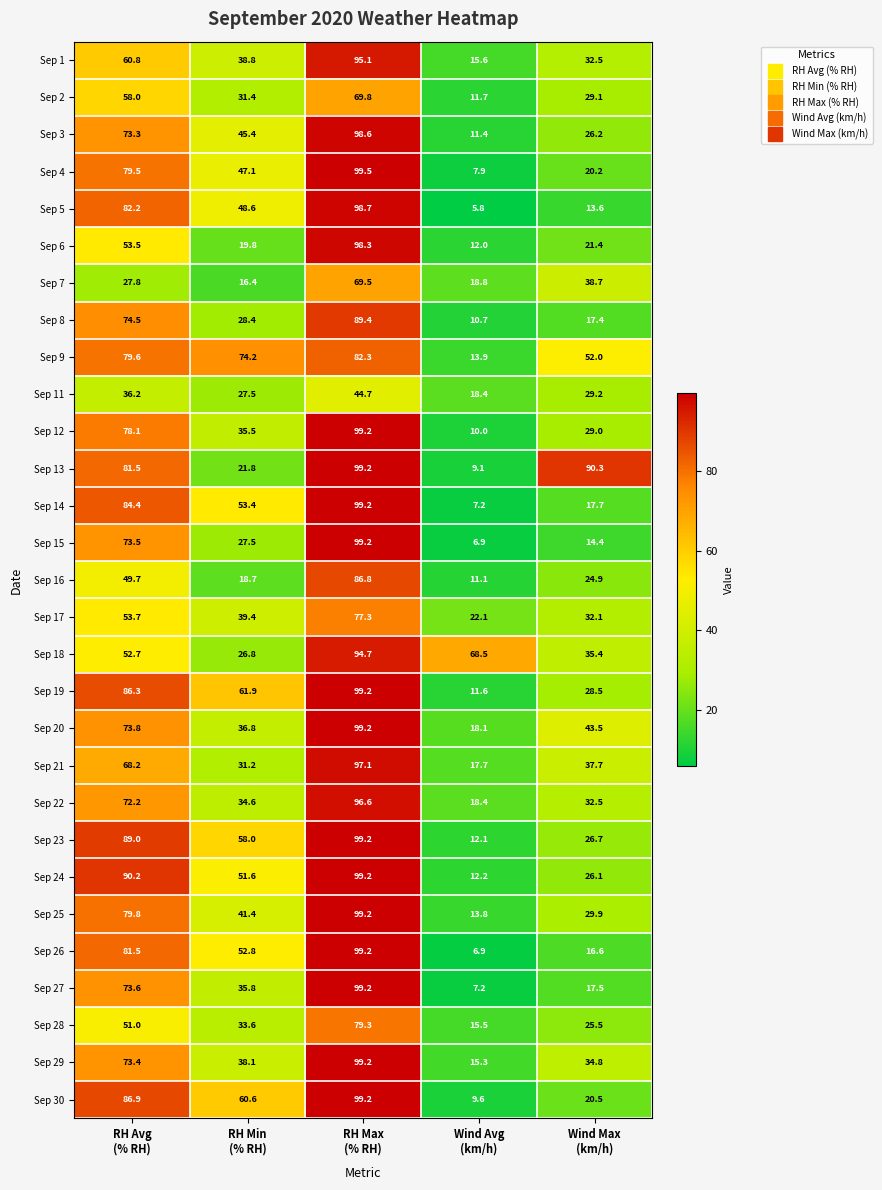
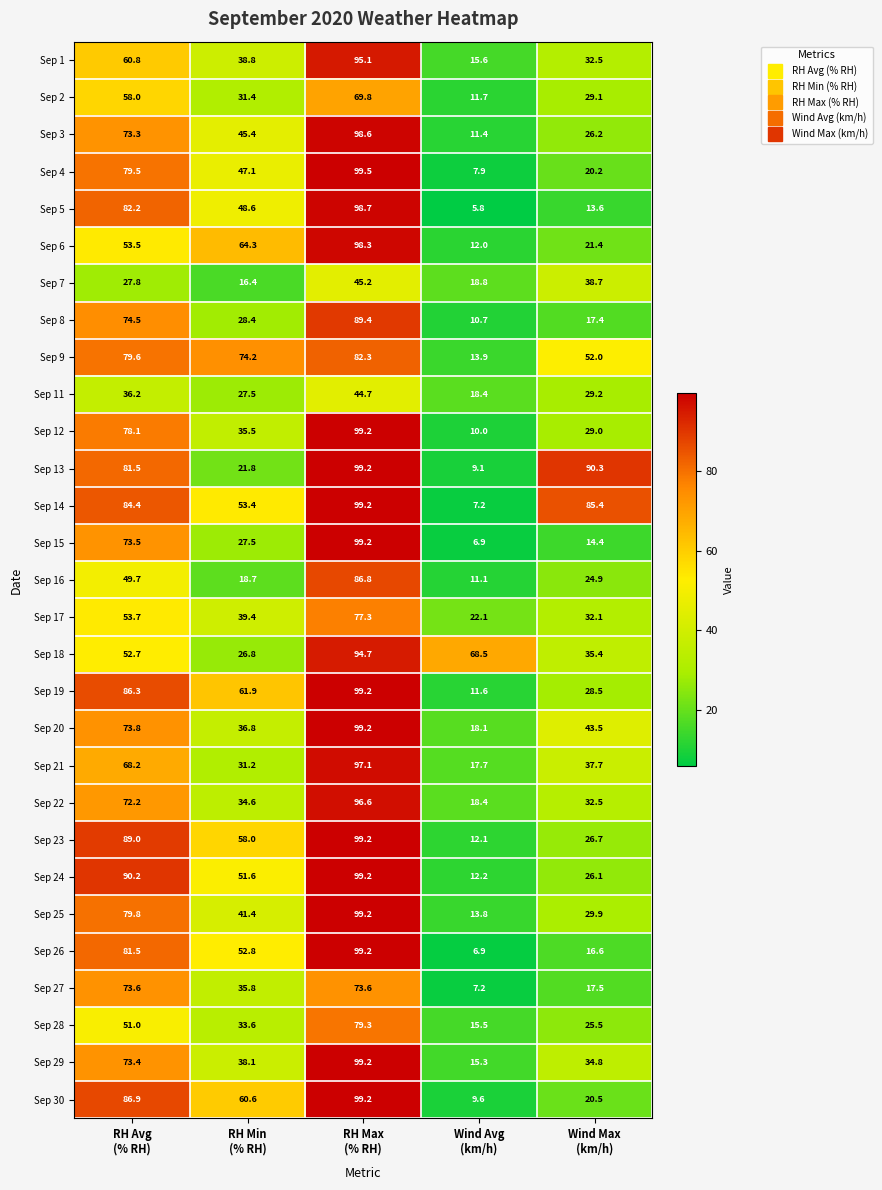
Sep 6, RH Min (% RH): 19.8 -> 64.3
Sep 7, RH Max (% RH): 69.5 -> 45.2
Sep 14, Wind Max (km/h): 17.7 -> 85.4
Sep 27, RH Max (% RH): 99.2 -> 73.6
